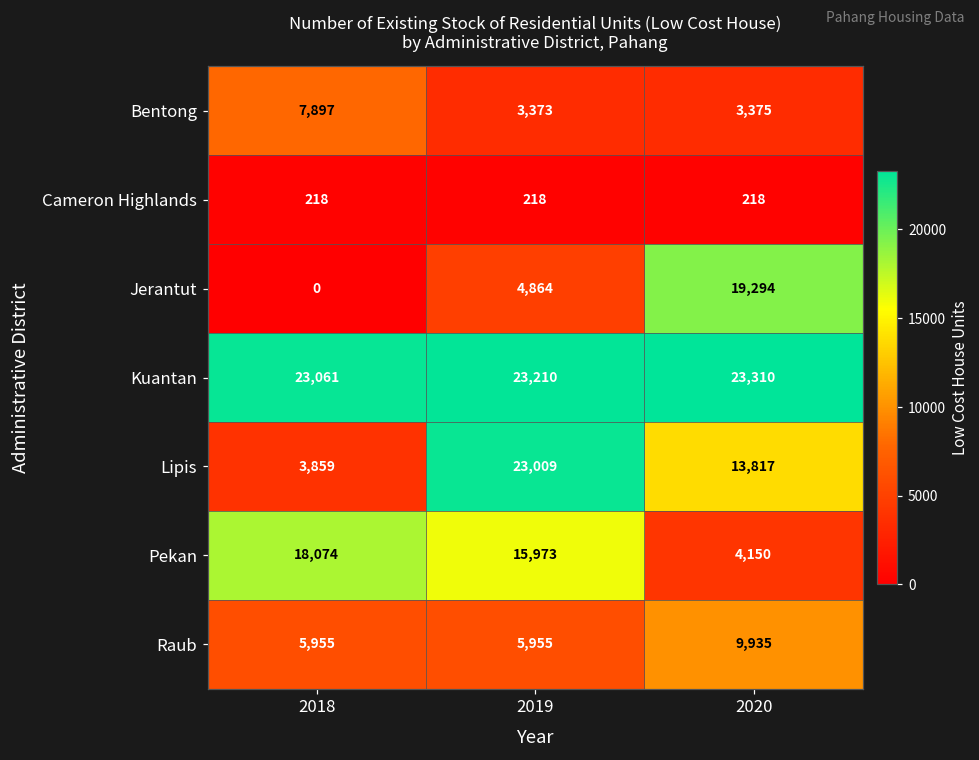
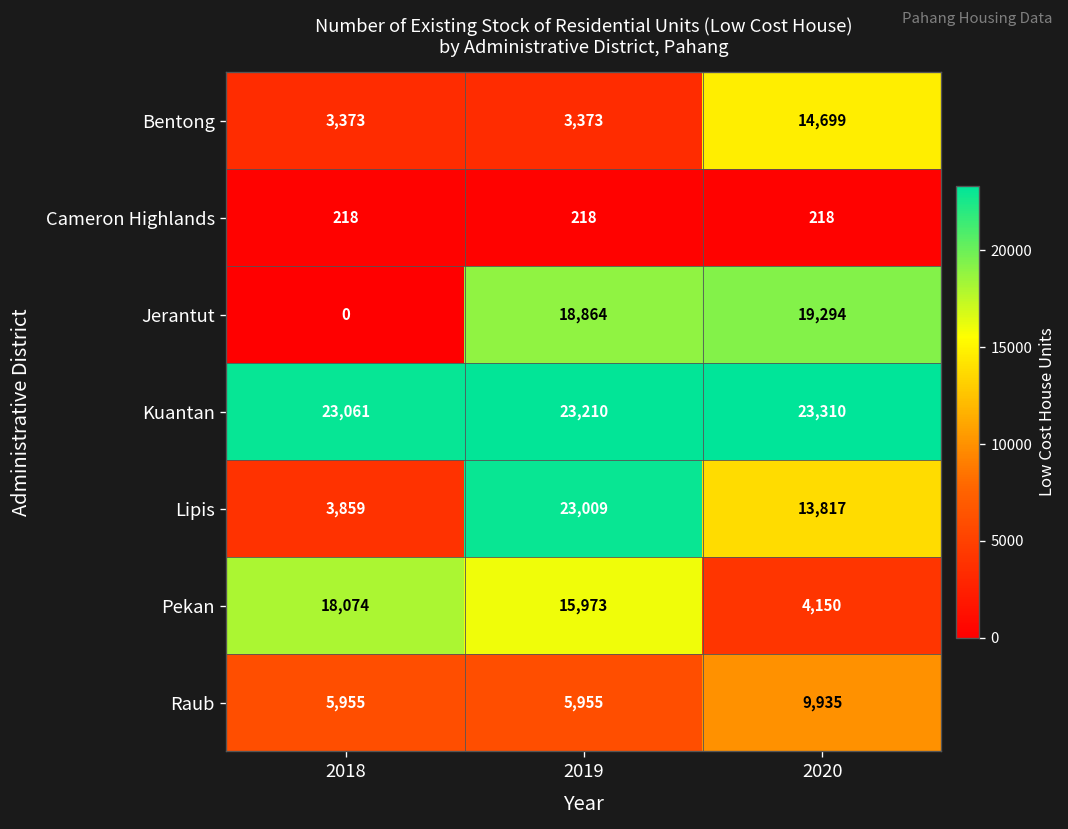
Bentong, 2018: 7,897 -> 3,373
Bentong, 2020: 3,375 -> 14,699
Jerantut, 2019: 4,864 -> 18,864
